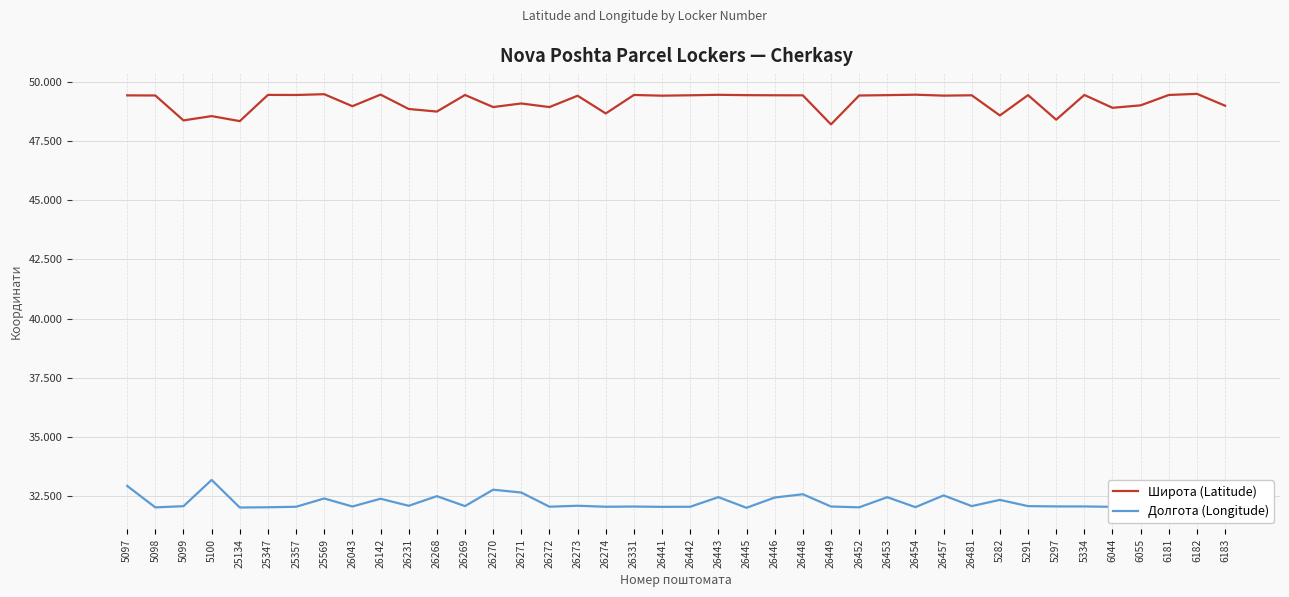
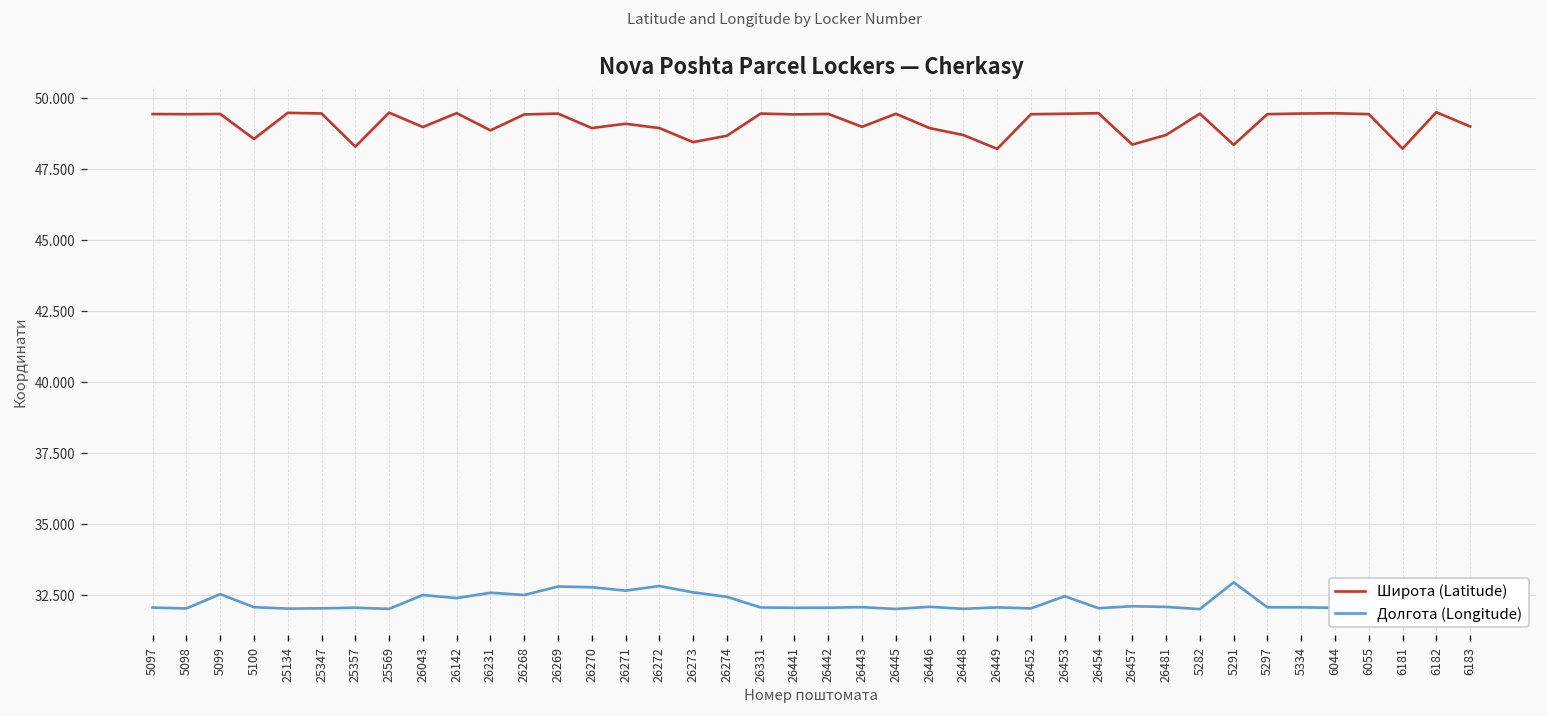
Долгота (Longitude), 5097: 32.9 -> 32.1
Широта (Latitude), 5099: 48.4 -> 49.4
Долгота (Longitude), 5099: 32.1 -> 32.5
Долгота (Longitude), 5100: 33.2 -> 32.1
Широта (Latitude), 25134: 48.3 -> 49.5
Широта (Latitude), 25357: 49.4 -> 48.3
Долгота (Longitude), 25569: 32.4 -> 32.0
Долгота (Longitude), 26043: 32.1 -> 32.5
Долгота (Longitude), 26231: 32.1 -> 32.6
Широта (Latitude), 26268: 48.7 -> 49.4
Долгота (Longitude), 26269: 32.1 -> 32.8
Долгота (Longitude), 26272: 32.1 -> 32.8
Широта (Latitude), 26273: 49.4 -> 48.4
Долгота (Longitude), 26273: 32.1 -> 32.6
Долгота (Longitude), 26274: 32.1 -> 32.4
Широта (Latitude), 26443: 49.4 -> 49.0
Долгота (Longitude), 26443: 32.5 -> 32.1
Широта (Latitude), 26446: 49.4 -> 48.9
Долгота (Longitude), 26446: 32.4 -> 32.1
Широта (Latitude), 26448: 49.4 -> 48.7
Долгота (Longitude), 26448: 32.6 -> 32.0
Широта (Latitude), 26457: 49.4 -> 48.3
Долгота (Longitude), 26457: 32.5 -> 32.1
Широта (Latitude), 26481: 49.4 -> 48.7
Широта (Latitude), 5282: 48.6 -> 49.4
Долгота (Longitude), 5282: 32.3 -> 32.0
Широта (Latitude), 5291: 49.4 -> 48.3
Долгота (Longitude), 5291: 32.1 -> 32.9
Широта (Latitude), 5297: 48.4 -> 49.4
Широта (Latitude), 6044: 48.9 -> 49.4
Широта (Latitude), 6055: 49.0 -> 49.4
Широта (Latitude), 6181: 49.4 -> 48.2
